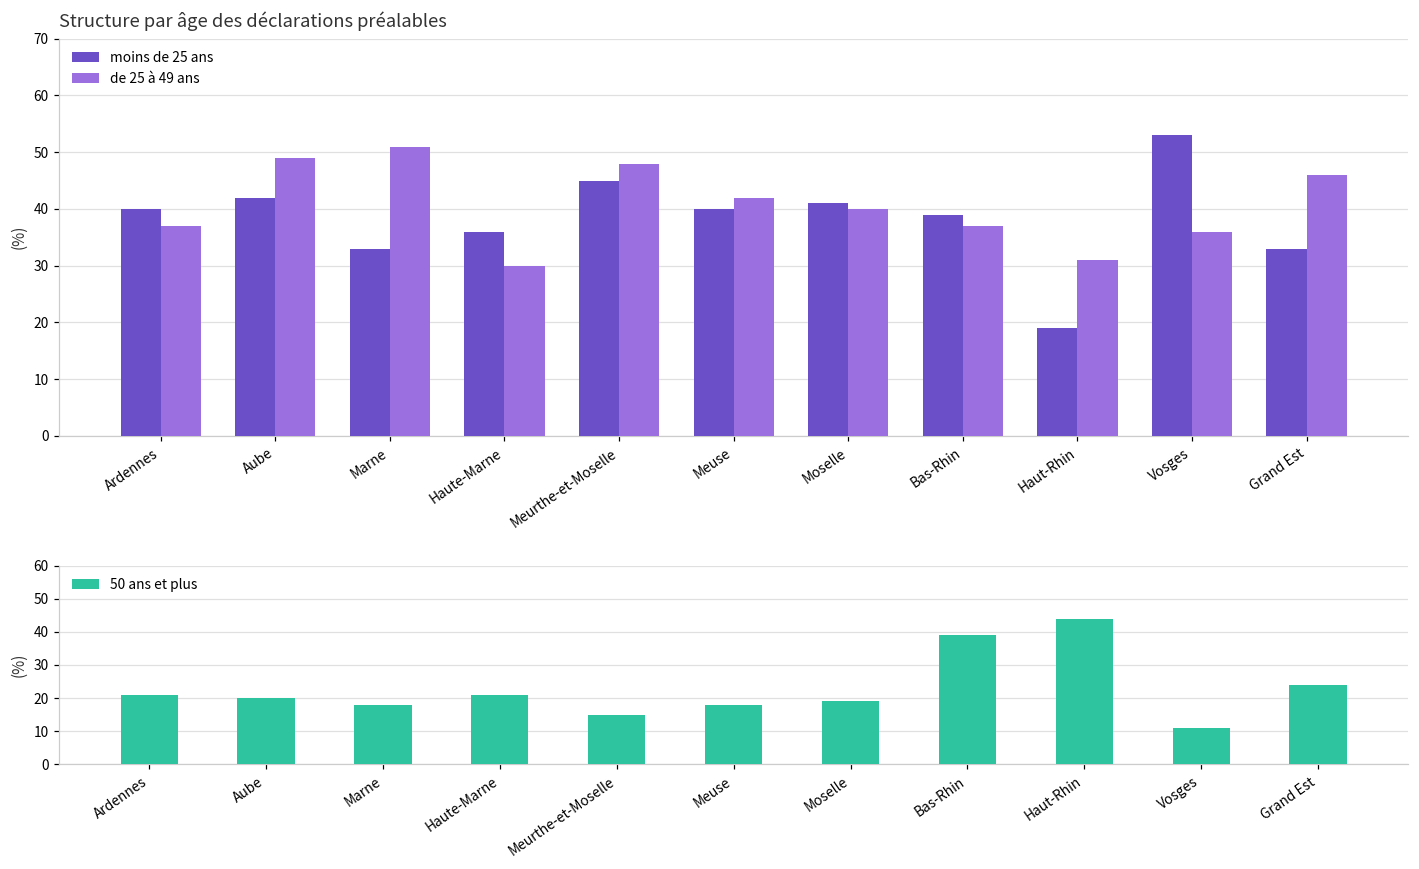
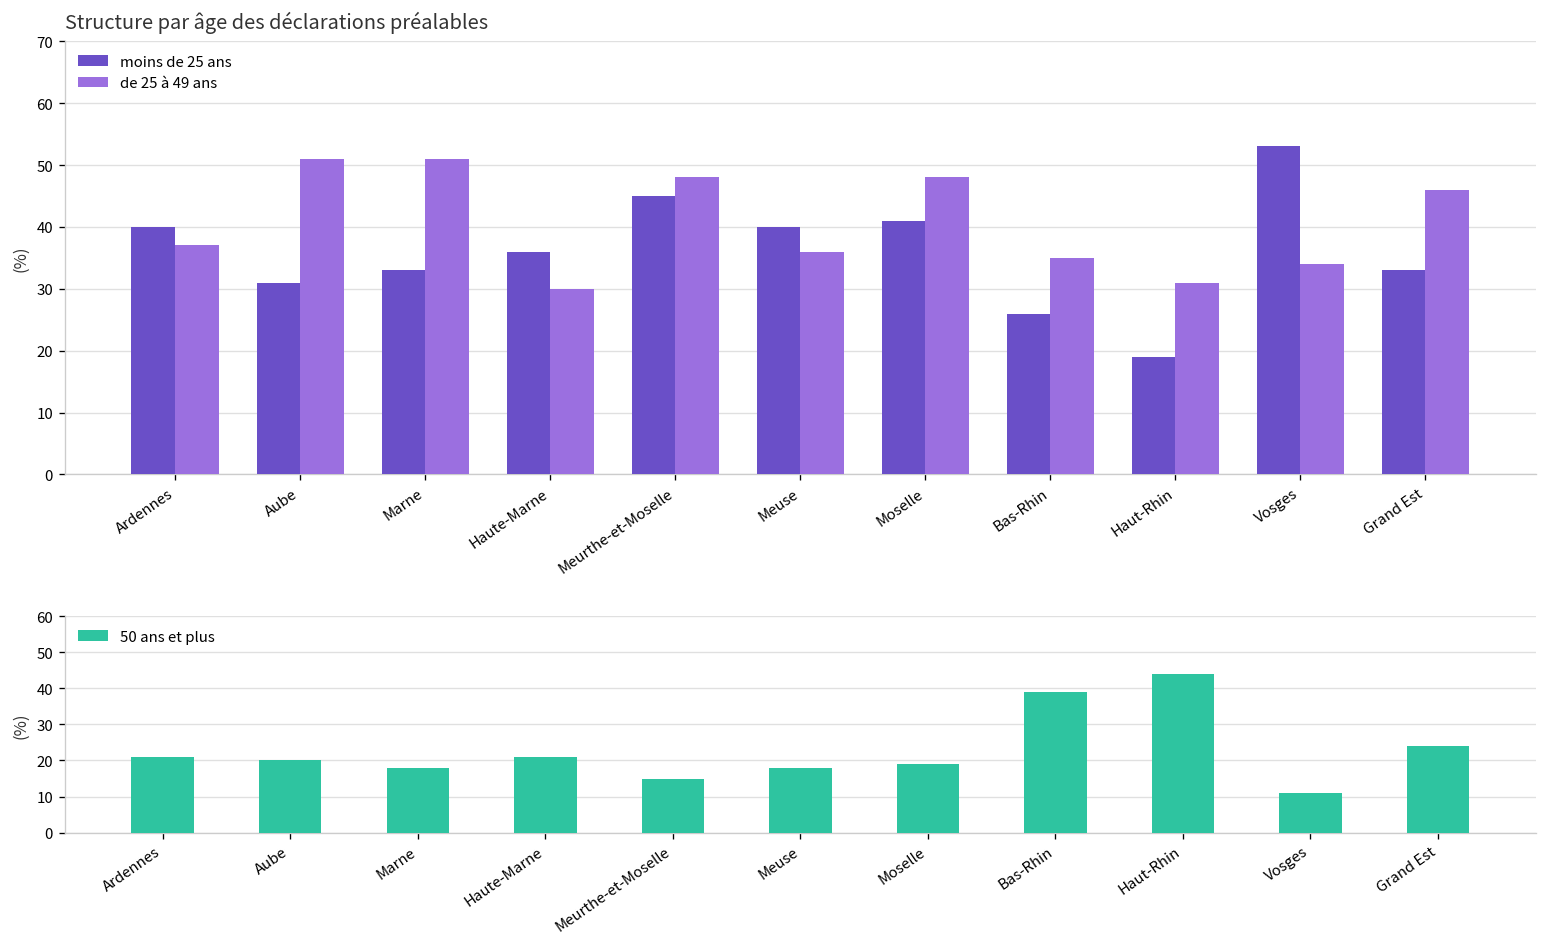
Structure par âge des déclarations préalables, moins de 25 ans, Aube: 42 -> 31
Structure par âge des déclarations préalables, de 25 à 49 ans, Aube: 49 -> 51
Structure par âge des déclarations préalables, de 25 à 49 ans, Meuse: 42 -> 36
Structure par âge des déclarations préalables, de 25 à 49 ans, Moselle: 40 -> 48
Structure par âge des déclarations préalables, moins de 25 ans, Bas-Rhin: 39 -> 26
Structure par âge des déclarations préalables, de 25 à 49 ans, Bas-Rhin: 37 -> 35
Structure par âge des déclarations préalables, de 25 à 49 ans, Vosges: 36 -> 34
